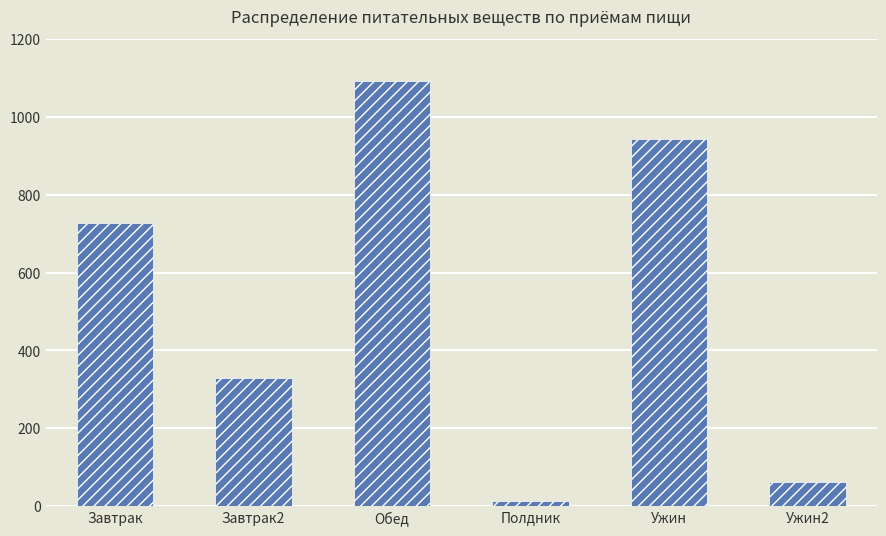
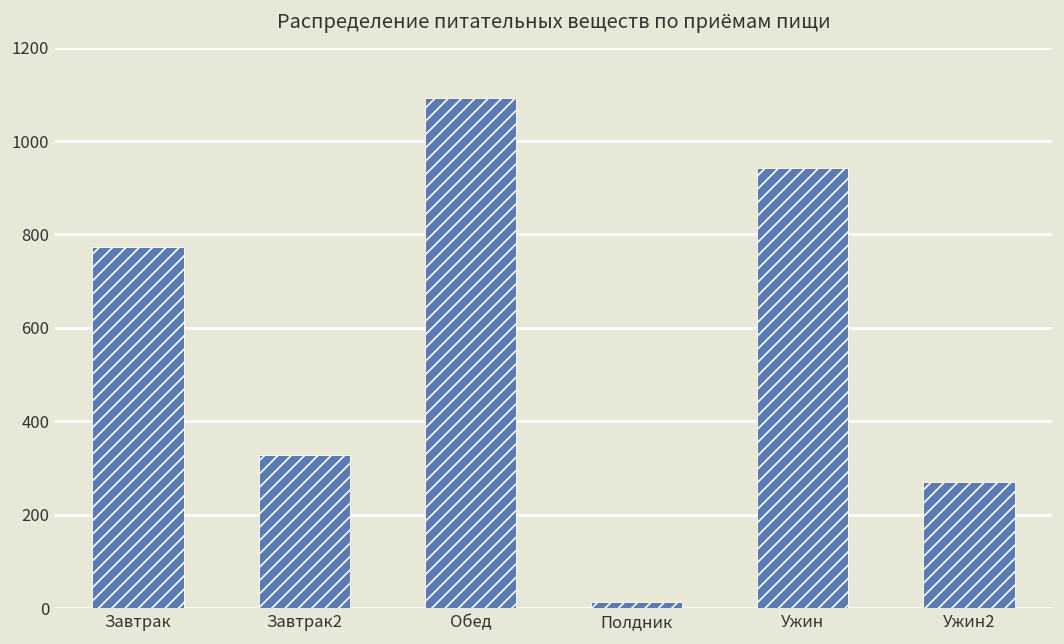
Завтрак: 730 -> 770
Ужин2: 60 -> 270
